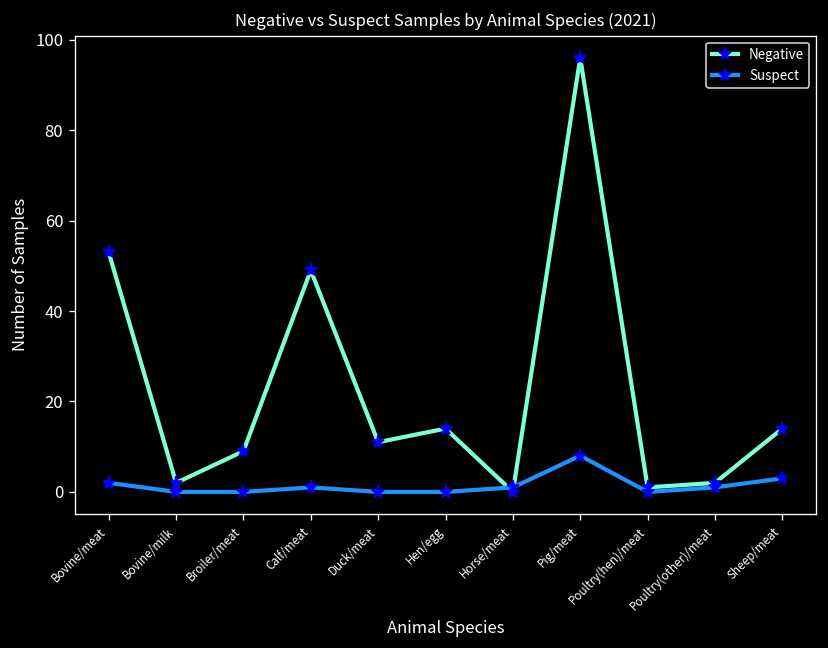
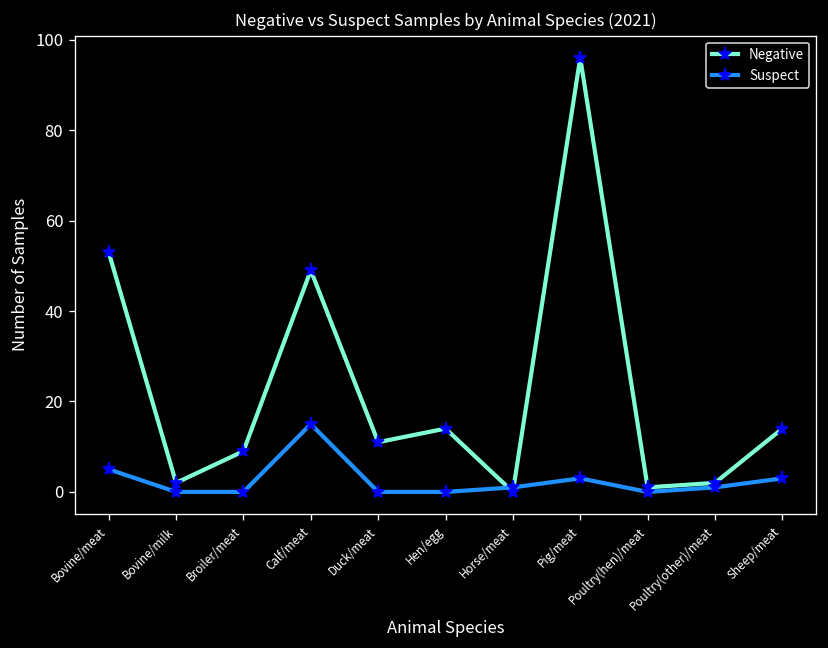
Suspect, Bovine/meat: 2 -> 5
Suspect, Calf/meat: 1 -> 15
Suspect, Pig/meat: 8 -> 3
